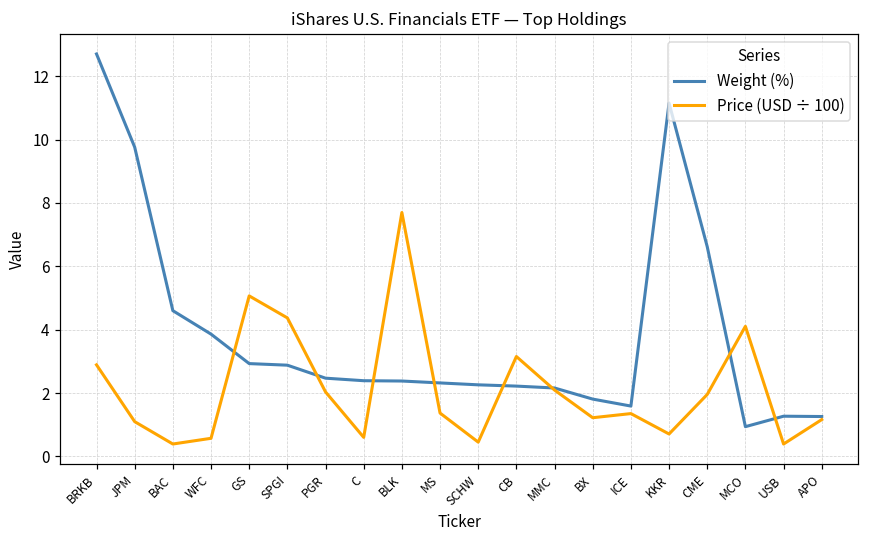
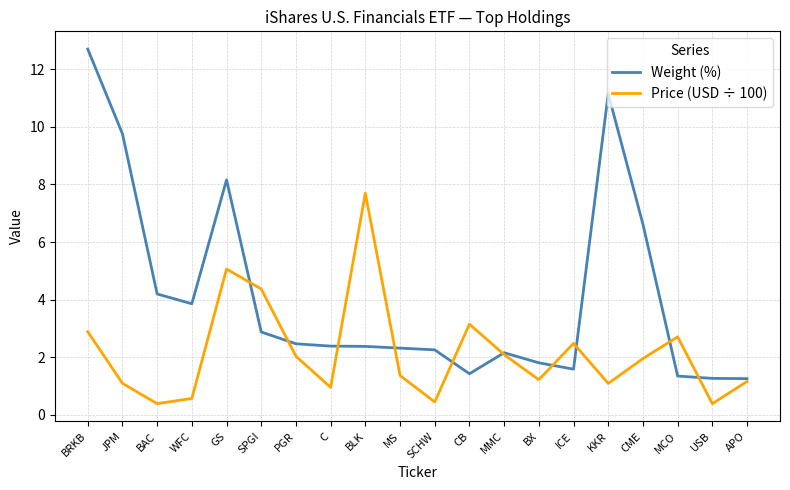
Weight (%), BAC: 4.6 -> 4.2
Weight (%), GS: 2.9 -> 8.2
Price (USD ÷ 100), C: 0.6 -> 1.0
Weight (%), CB: 2.2 -> 1.4
Price (USD ÷ 100), ICE: 1.4 -> 2.5
Price (USD ÷ 100), KKR: 0.7 -> 1.1
Weight (%), MCO: 0.9 -> 1.4
Price (USD ÷ 100), MCO: 4.1 -> 2.7
